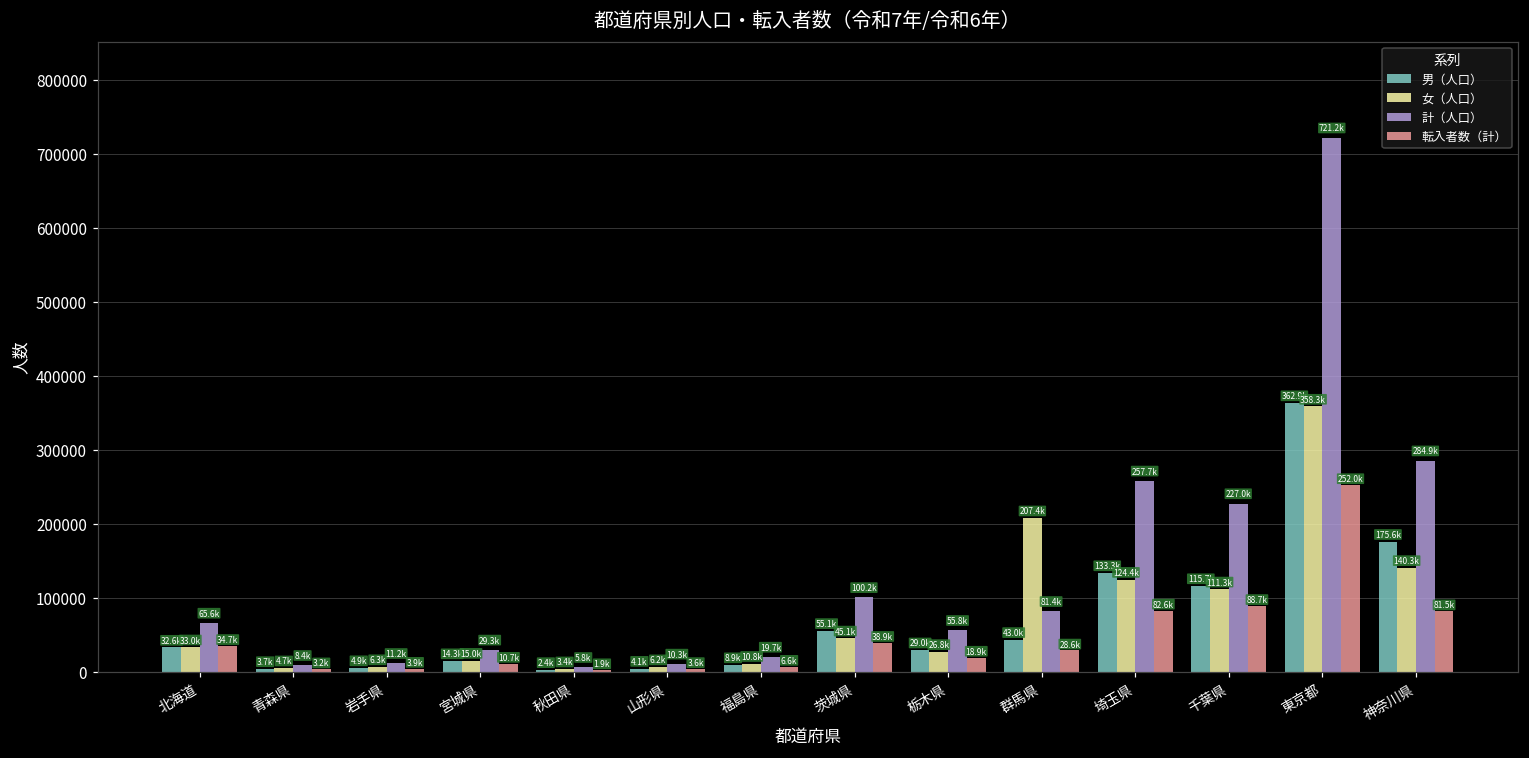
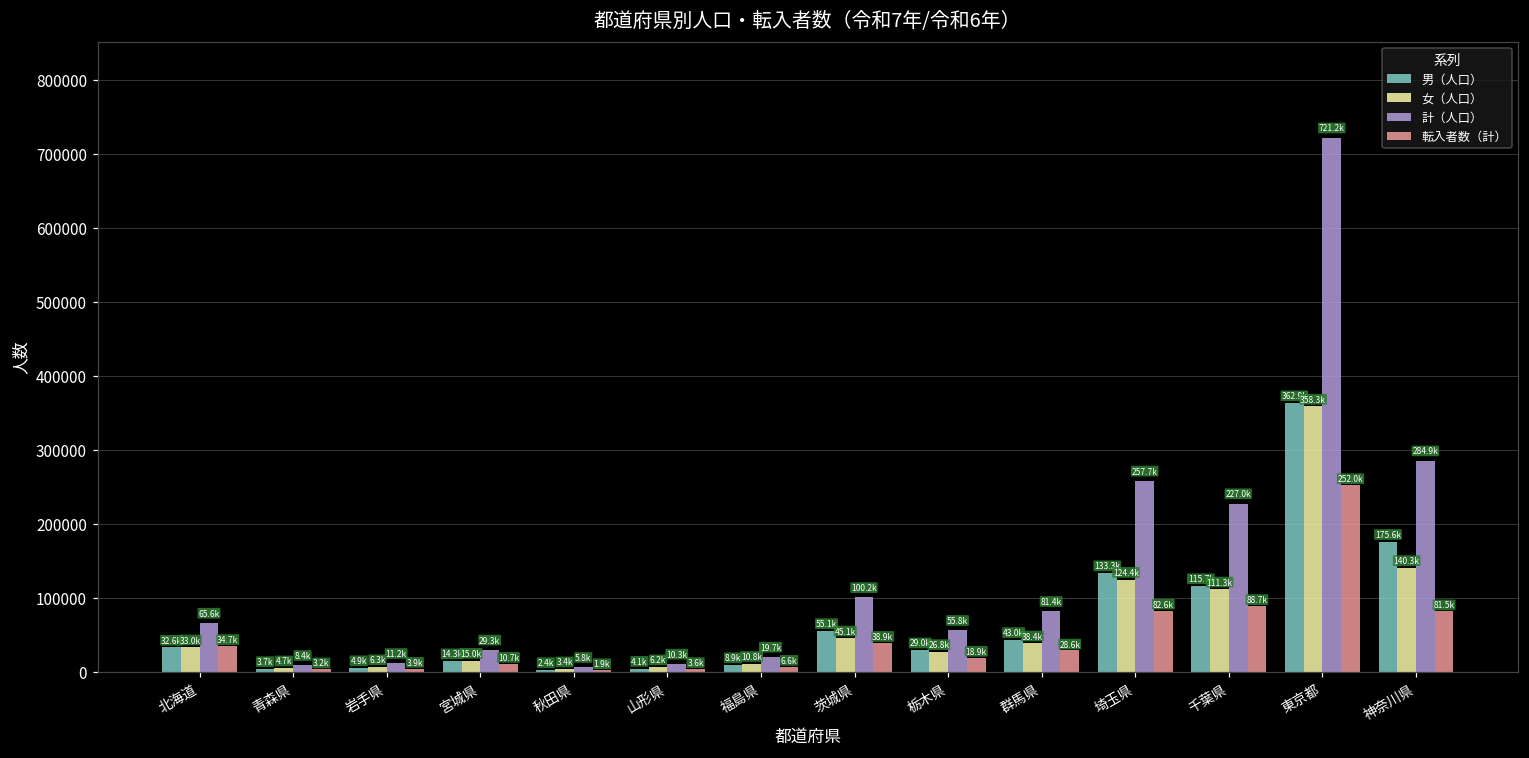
女（人口）, 群馬県: 207.4k -> 38.4k
